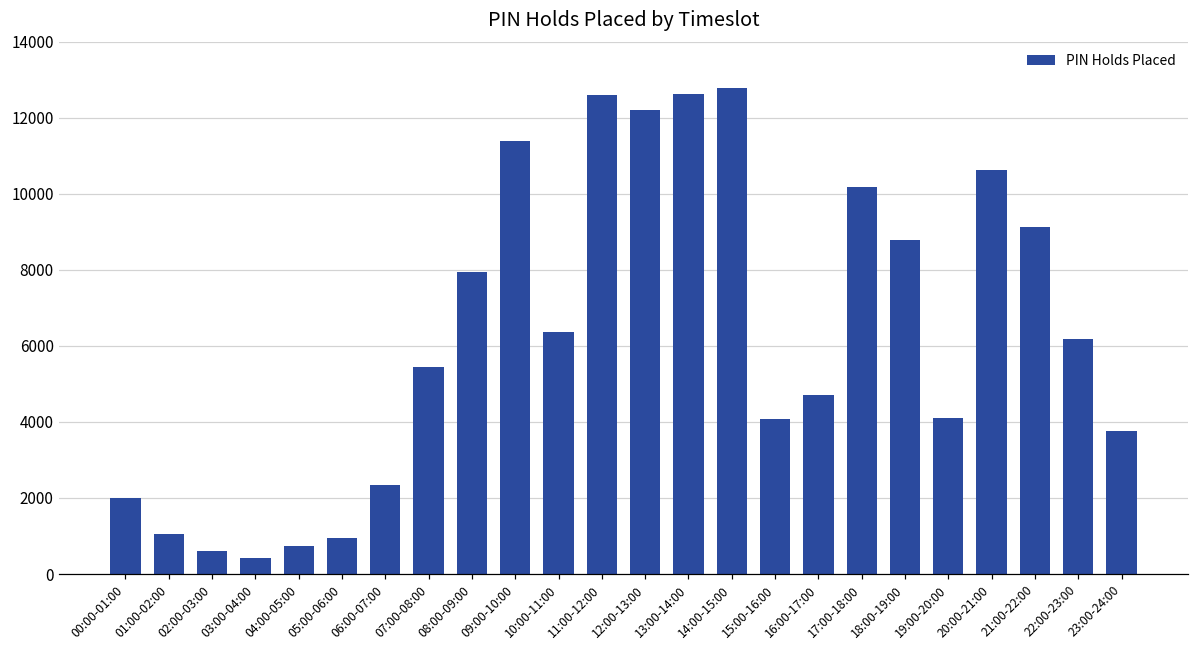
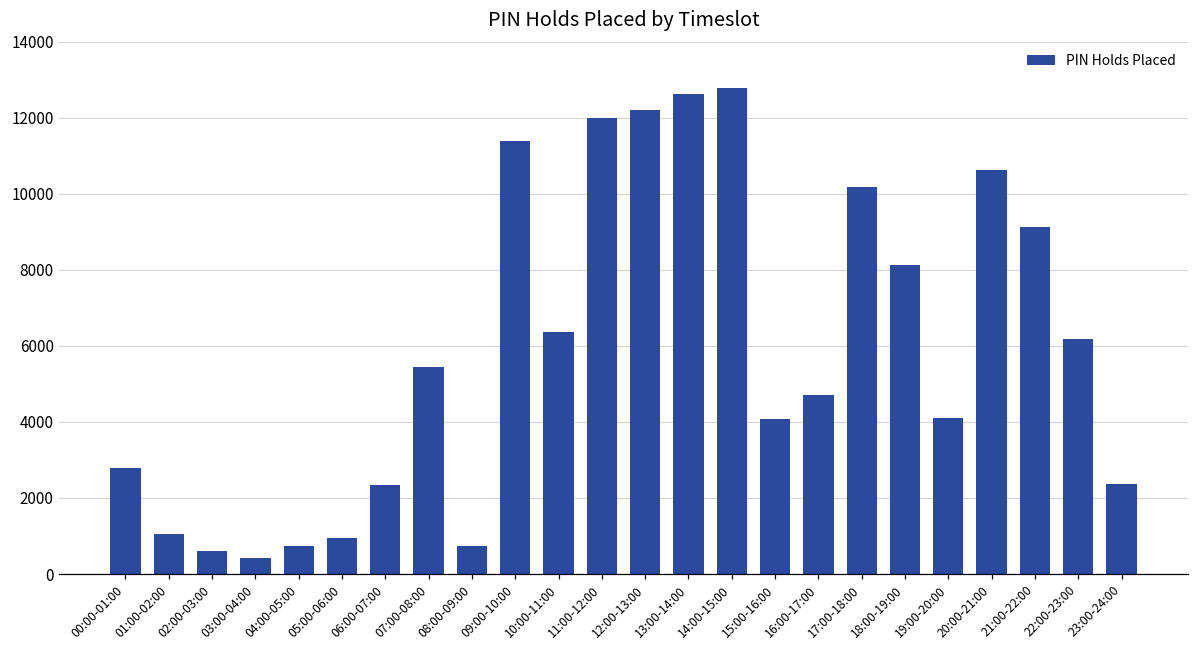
00:00-01:00: 2000 -> 2800
08:00-09:00: 7900 -> 700
11:00-12:00: 12600 -> 12000
18:00-19:00: 8800 -> 8100
23:00-24:00: 3700 -> 2400
